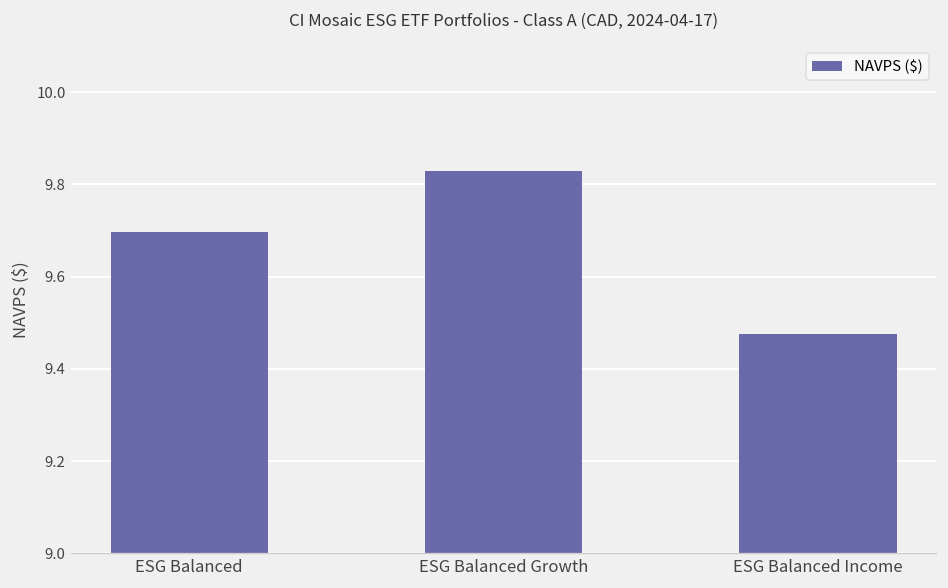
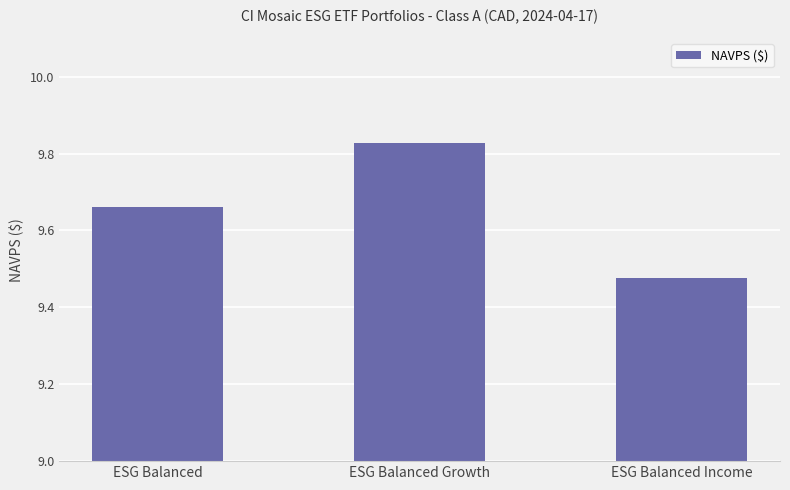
ESG Balanced: 9.70 -> 9.66
